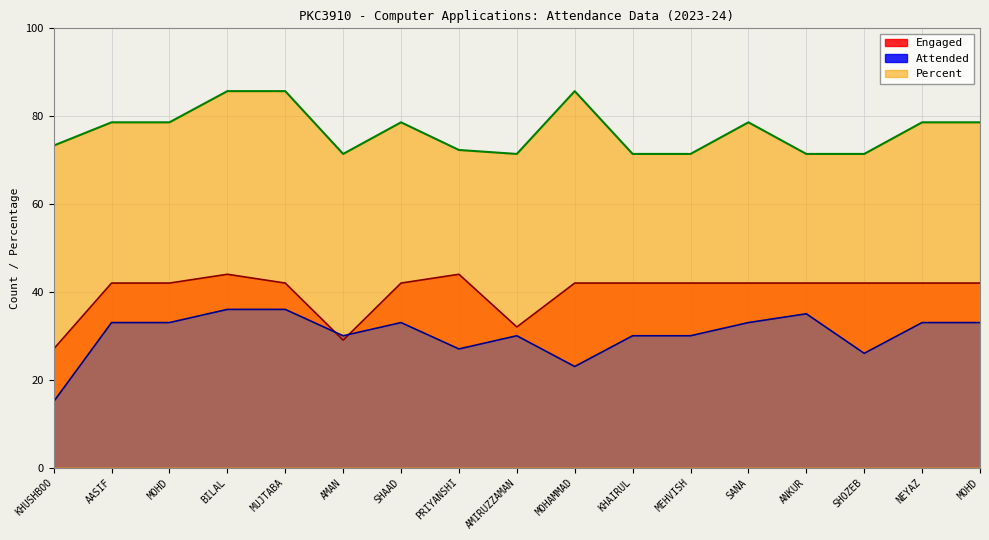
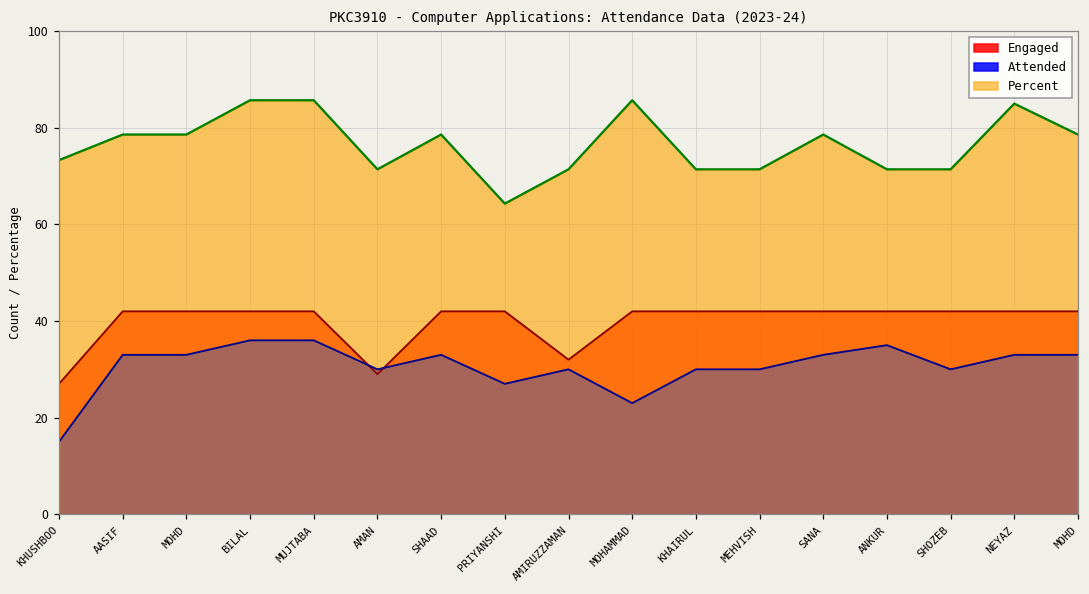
Engaged, BILAL: 44 -> 42
Engaged, PRIYANSHI: 44 -> 42
Percent, PRIYANSHI: 72 -> 64
Attended, SHOZEB: 26 -> 30
Percent, NEYAZ: 79 -> 85
